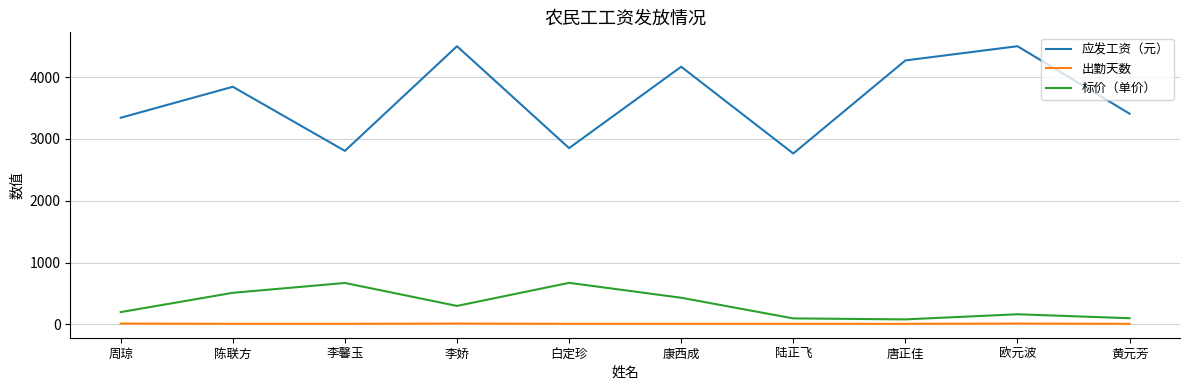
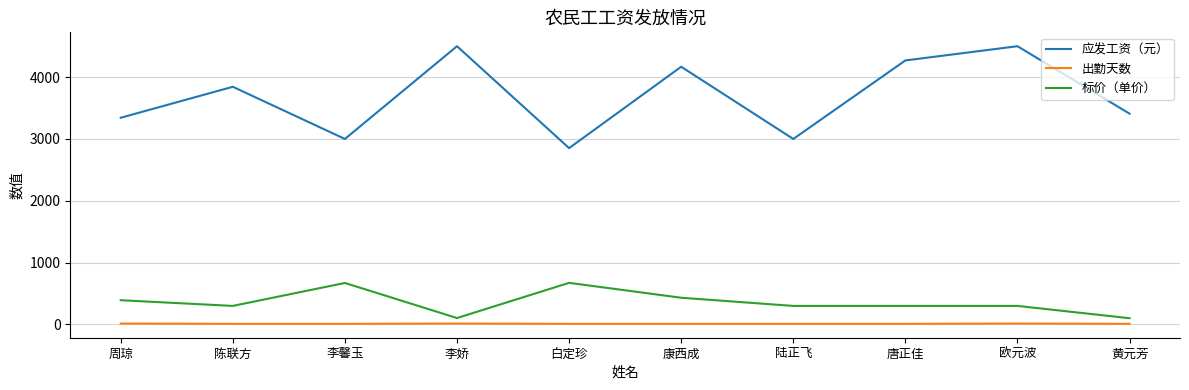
标价（单价）, 周琼: 200 -> 400
标价（单价）, 陈联方: 500 -> 300
应发工资（元）, 李馨玉: 2800 -> 3000
标价（单价）, 李娇: 300 -> 100
应发工资（元）, 陆正飞: 2800 -> 3000
标价（单价）, 陆正飞: 100 -> 300
标价（单价）, 唐正佳: 100 -> 300
标价（单价）, 欧元波: 200 -> 300
